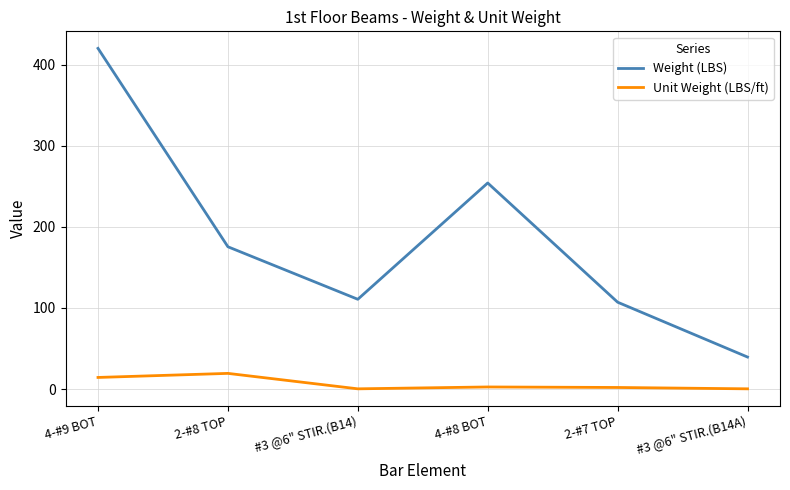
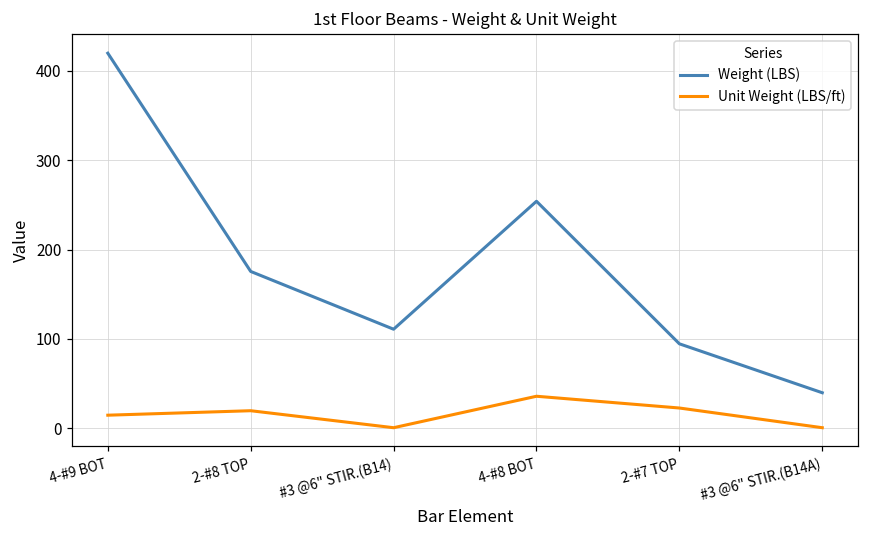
Unit Weight (LBS/ft), 4-#8 BOT: 0 -> 40
Weight (LBS), 2-#7 TOP: 110 -> 90
Unit Weight (LBS/ft), 2-#7 TOP: 0 -> 20
